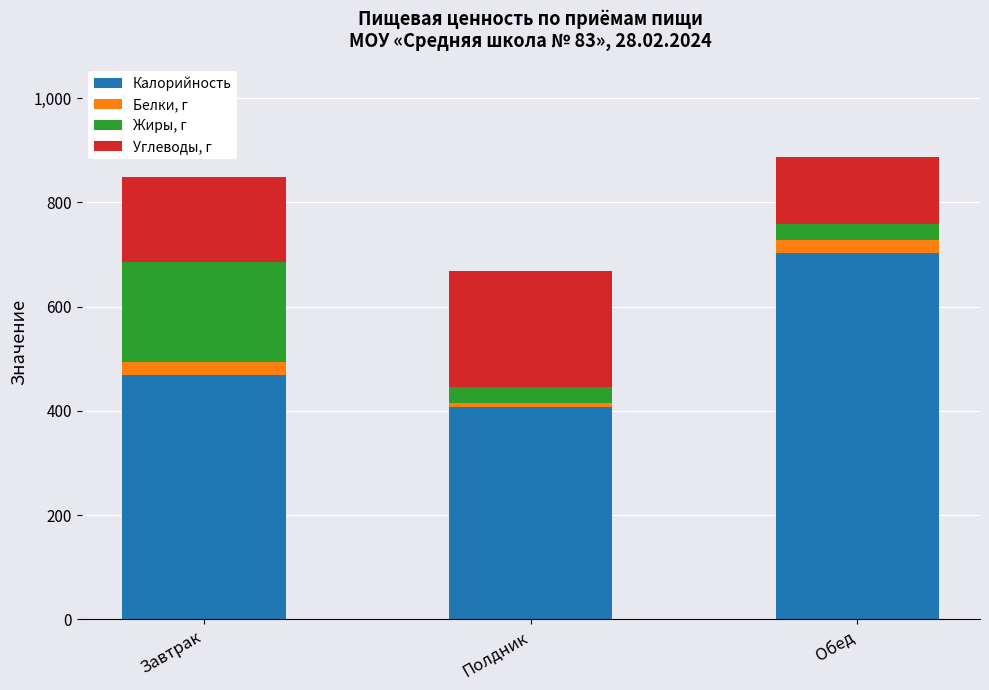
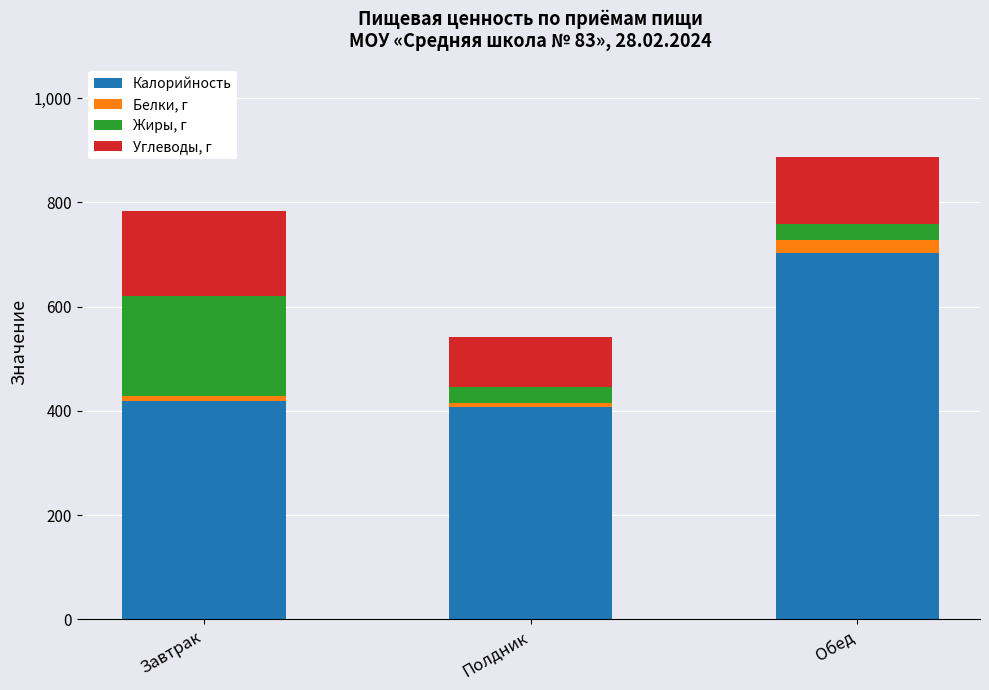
Калорийность, Завтрак: 470 -> 420
Белки, г, Завтрак: 20 -> 10
Углеводы, г, Полдник: 220 -> 100
